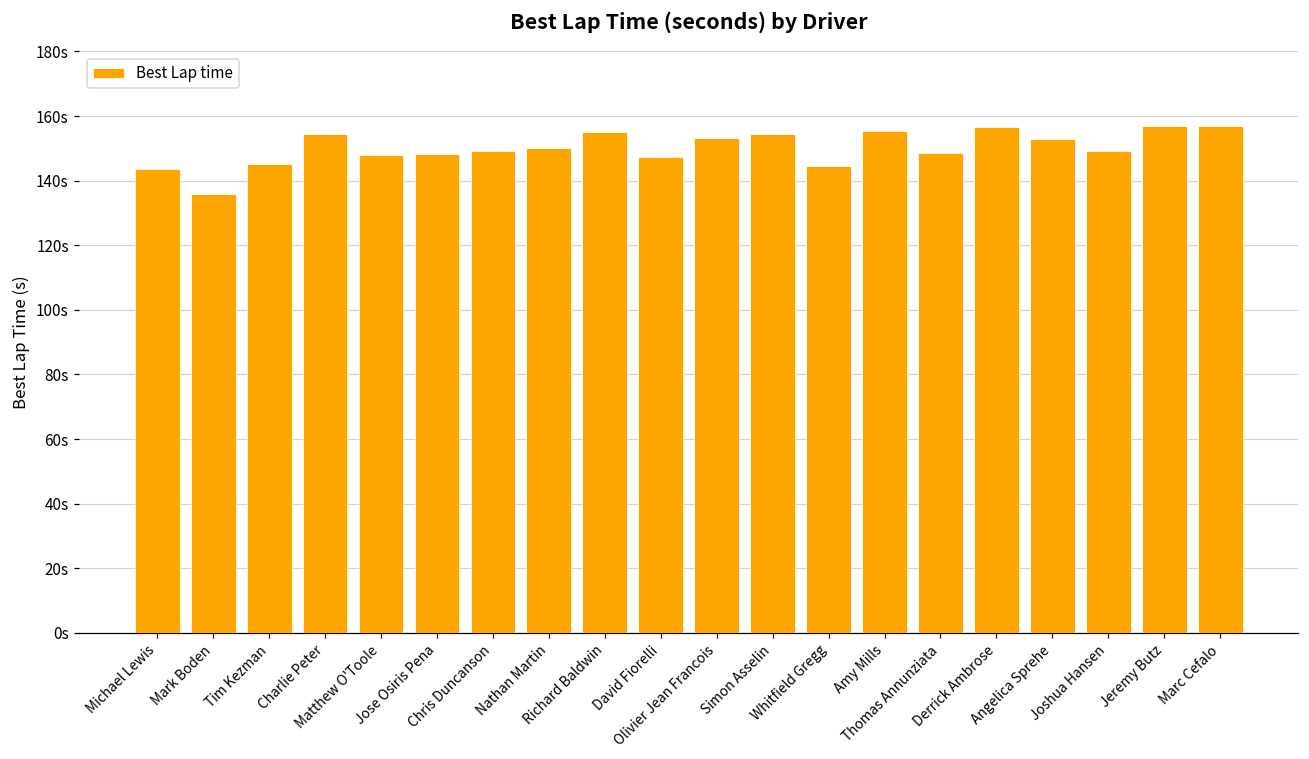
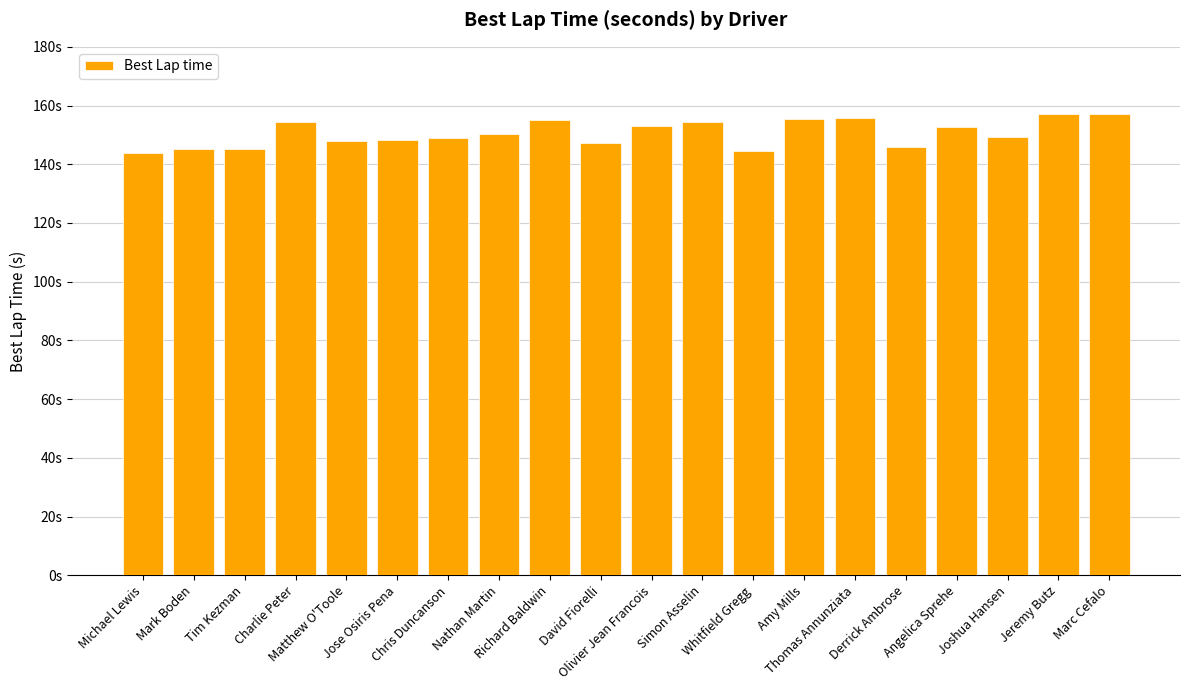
Mark Boden: 136s -> 145s
Thomas Annunziata: 149s -> 156s
Derrick Ambrose: 157s -> 146s
